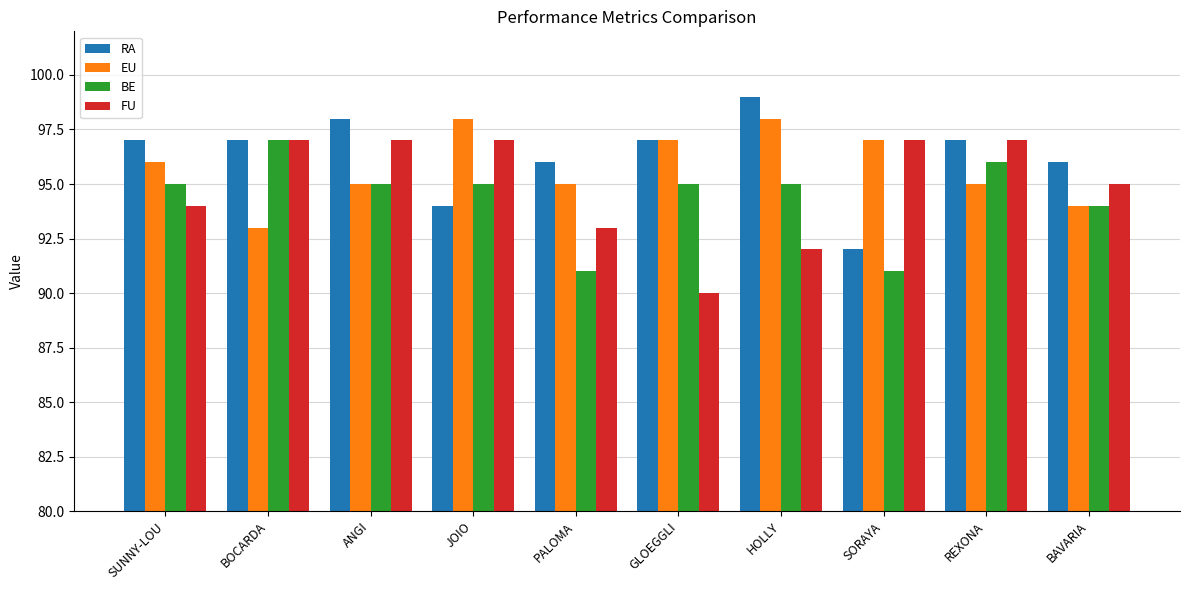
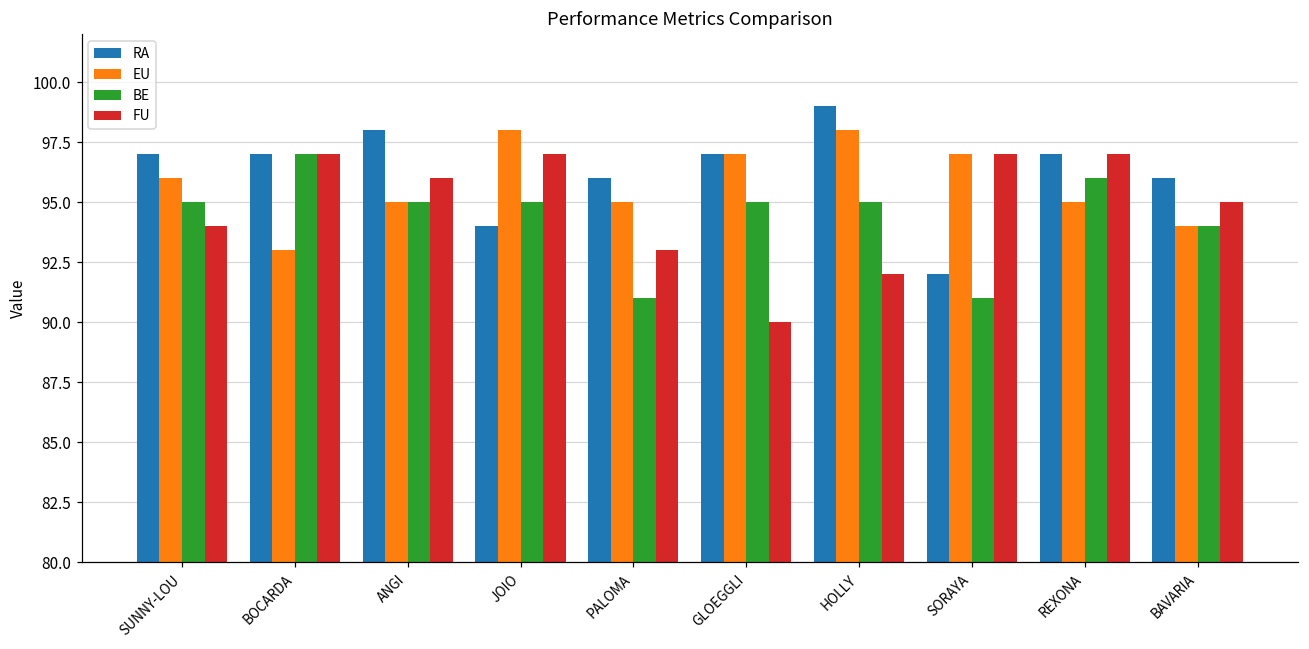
FU, ANGI: 97 -> 96
